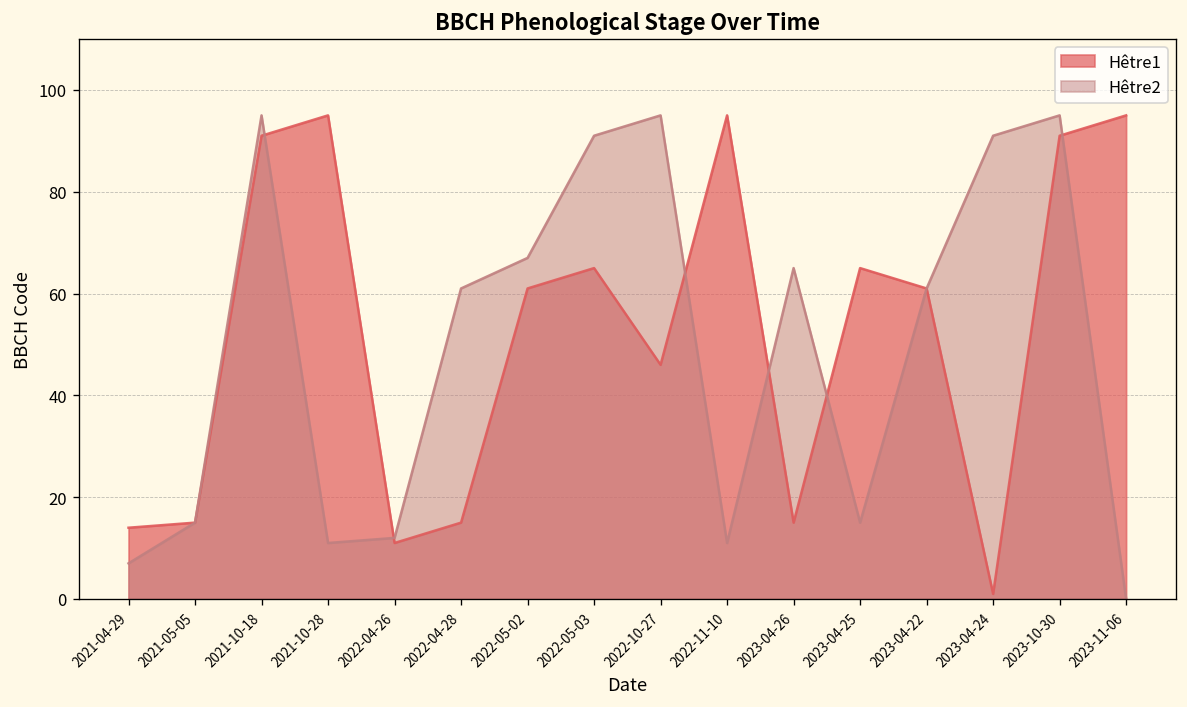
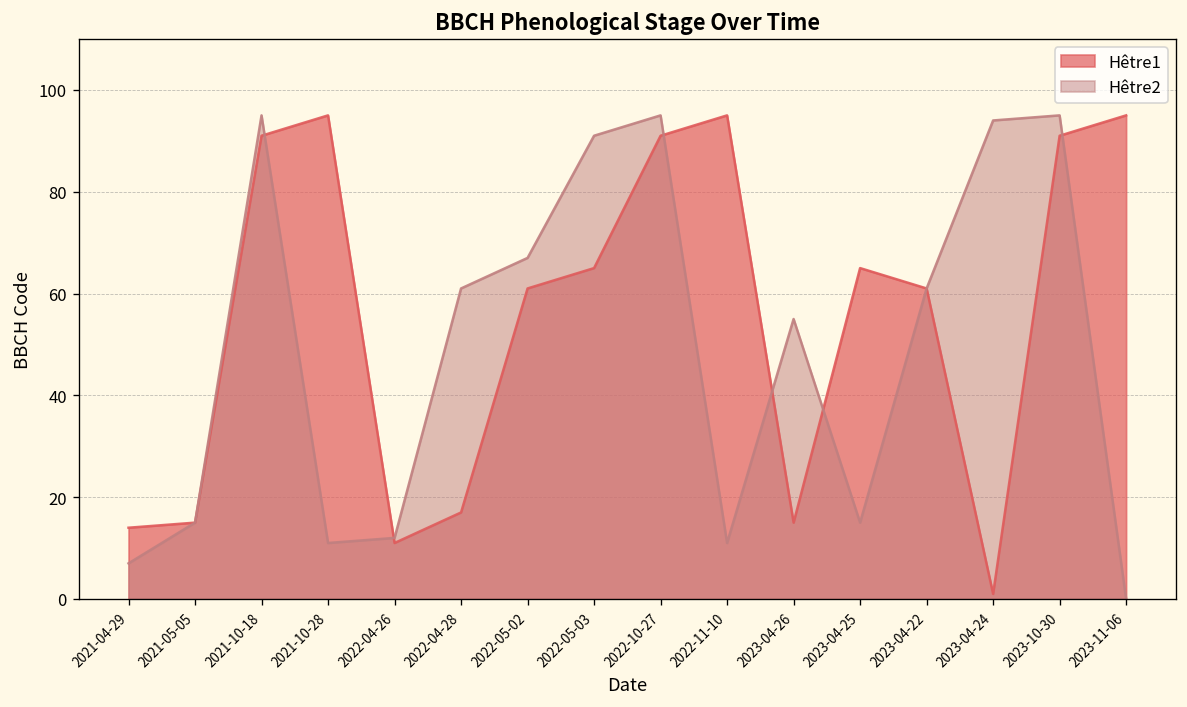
Hêtre1, 2022-04-28: 15 -> 17
Hêtre1, 2022-10-27: 46 -> 91
Hêtre2, 2023-04-26: 65 -> 55
Hêtre2, 2023-04-24: 91 -> 94
